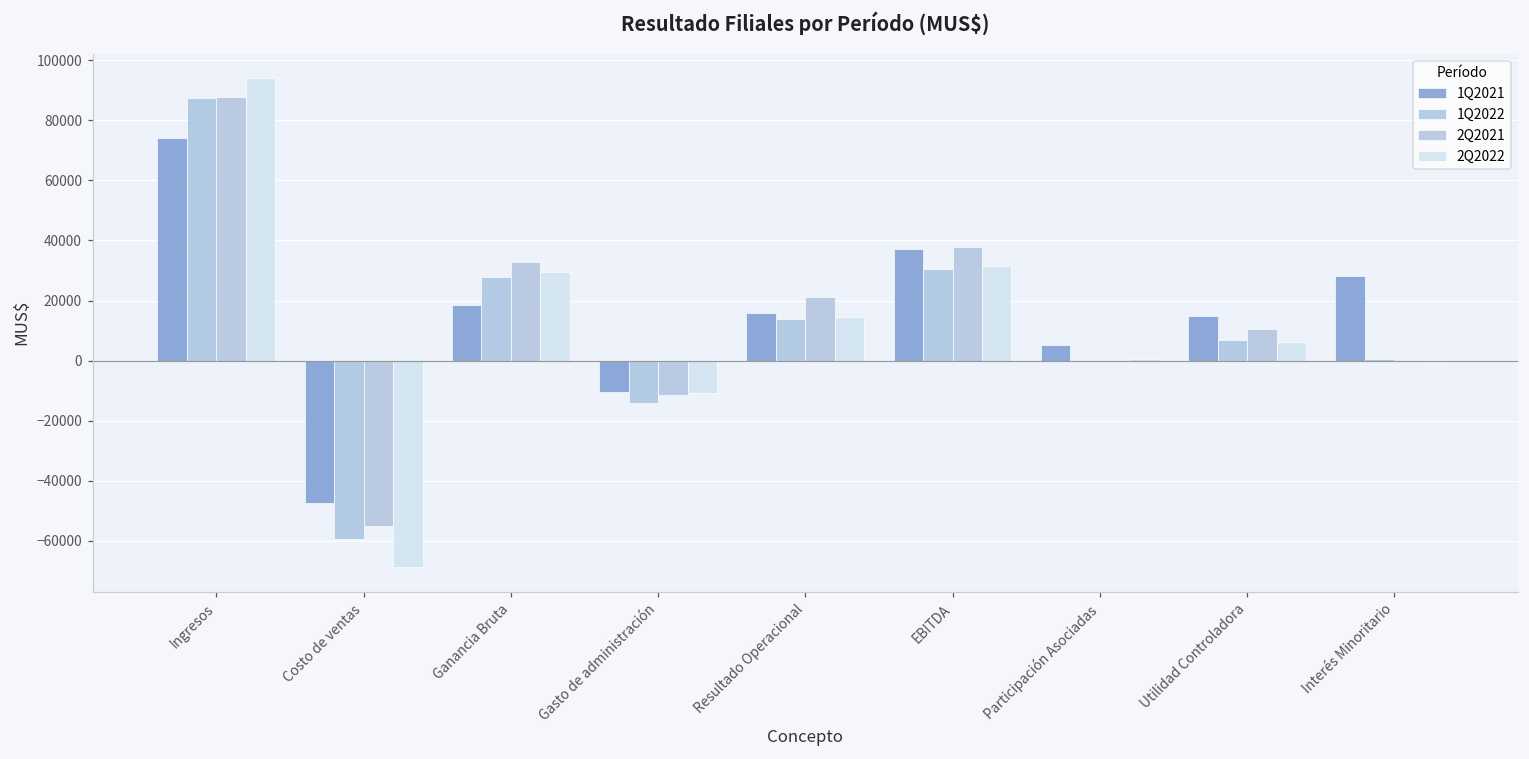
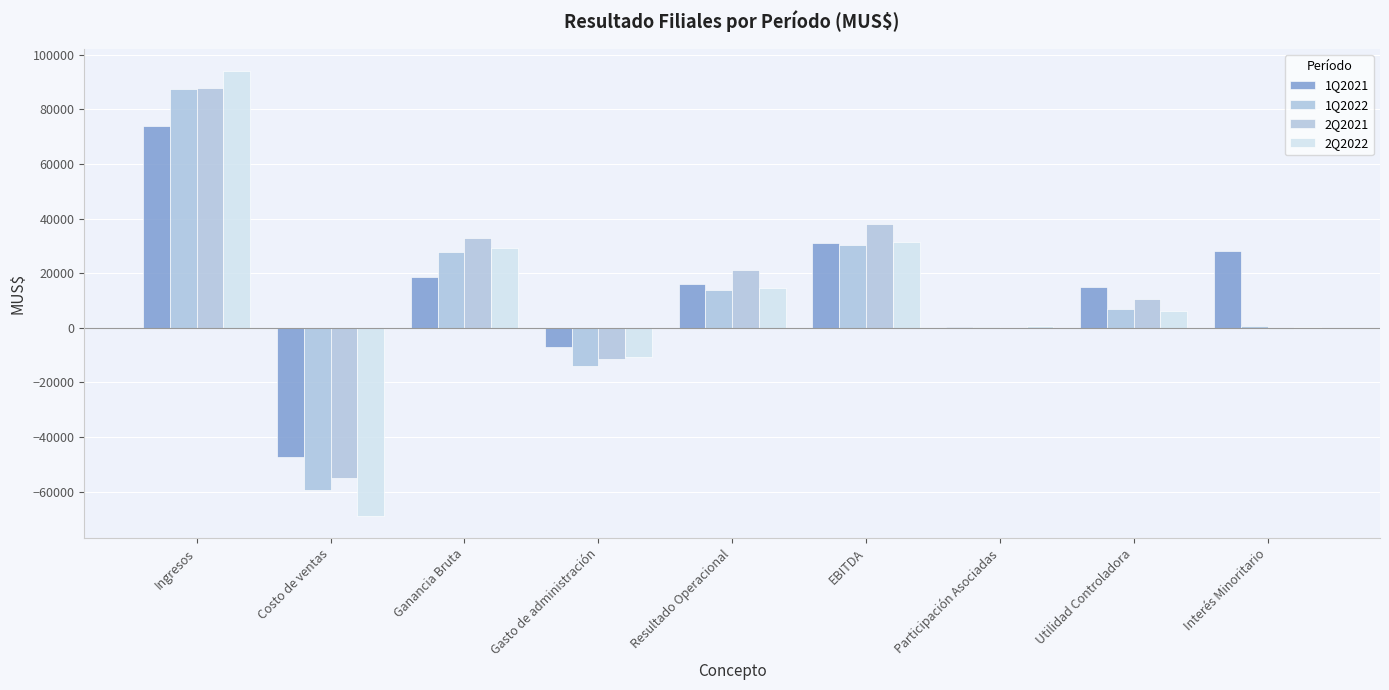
1Q2021, Gasto de administración: -10000 -> -7000
1Q2021, EBITDA: 37000 -> 31000
1Q2021, Participación Asociadas: 5000 -> 0
